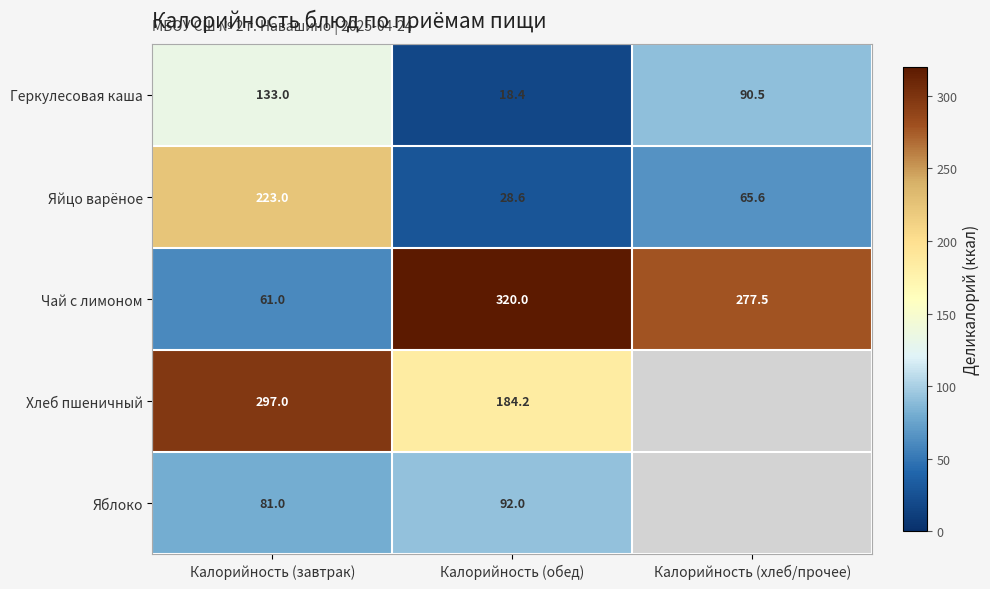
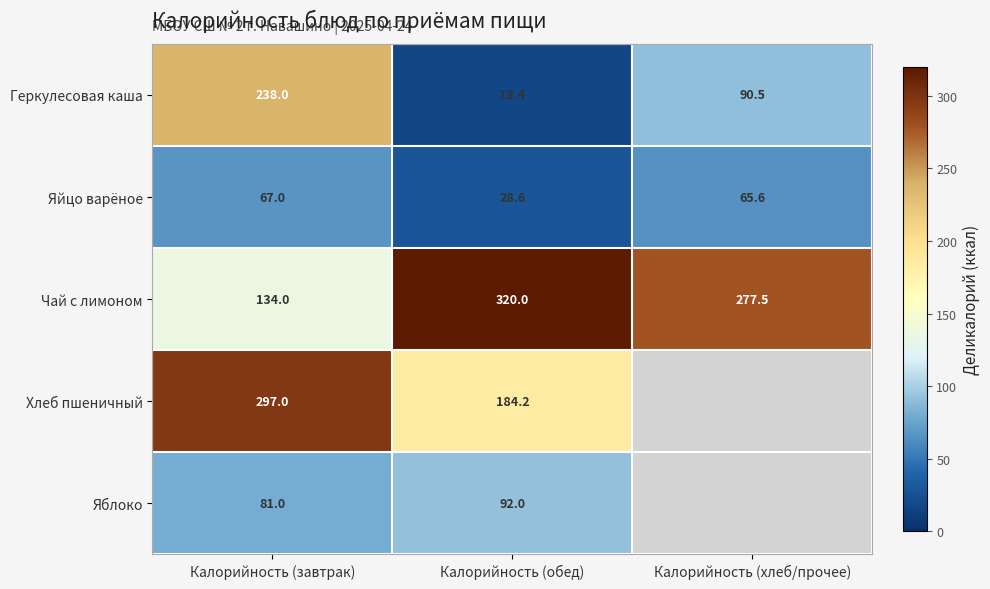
Геркулесовая каша, Калорийность (завтрак): 133.0 -> 238.0
Яйцо варёное, Калорийность (завтрак): 223.0 -> 67.0
Чай с лимоном, Калорийность (завтрак): 61.0 -> 134.0
